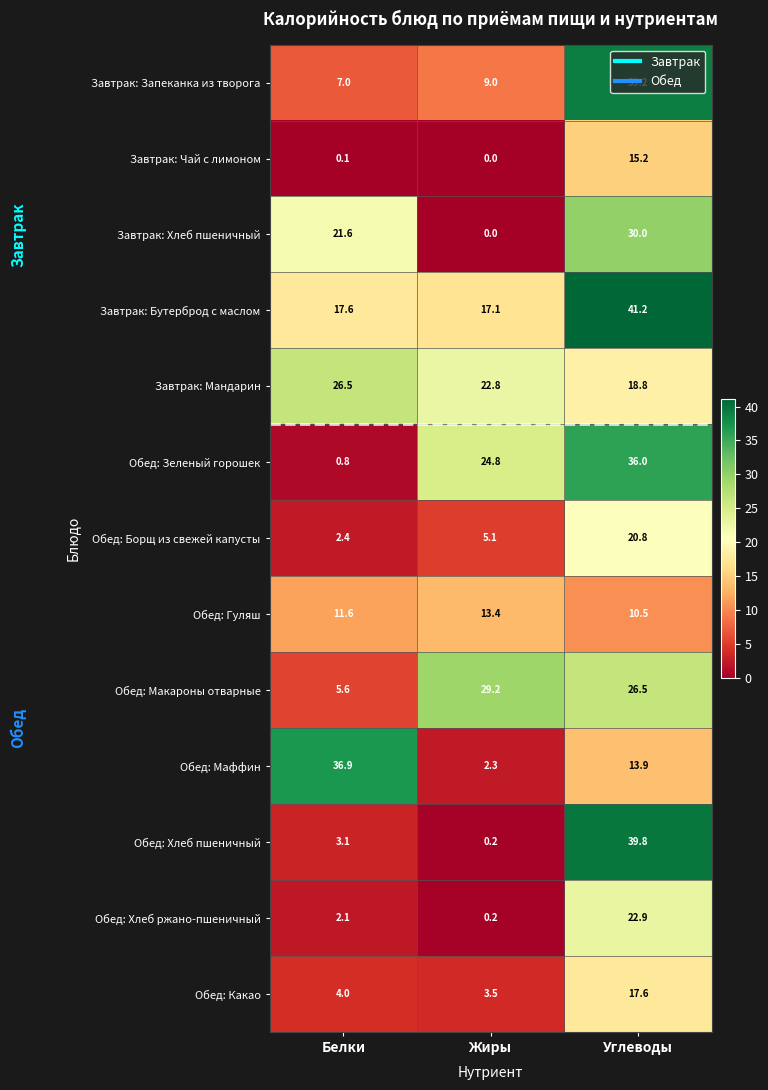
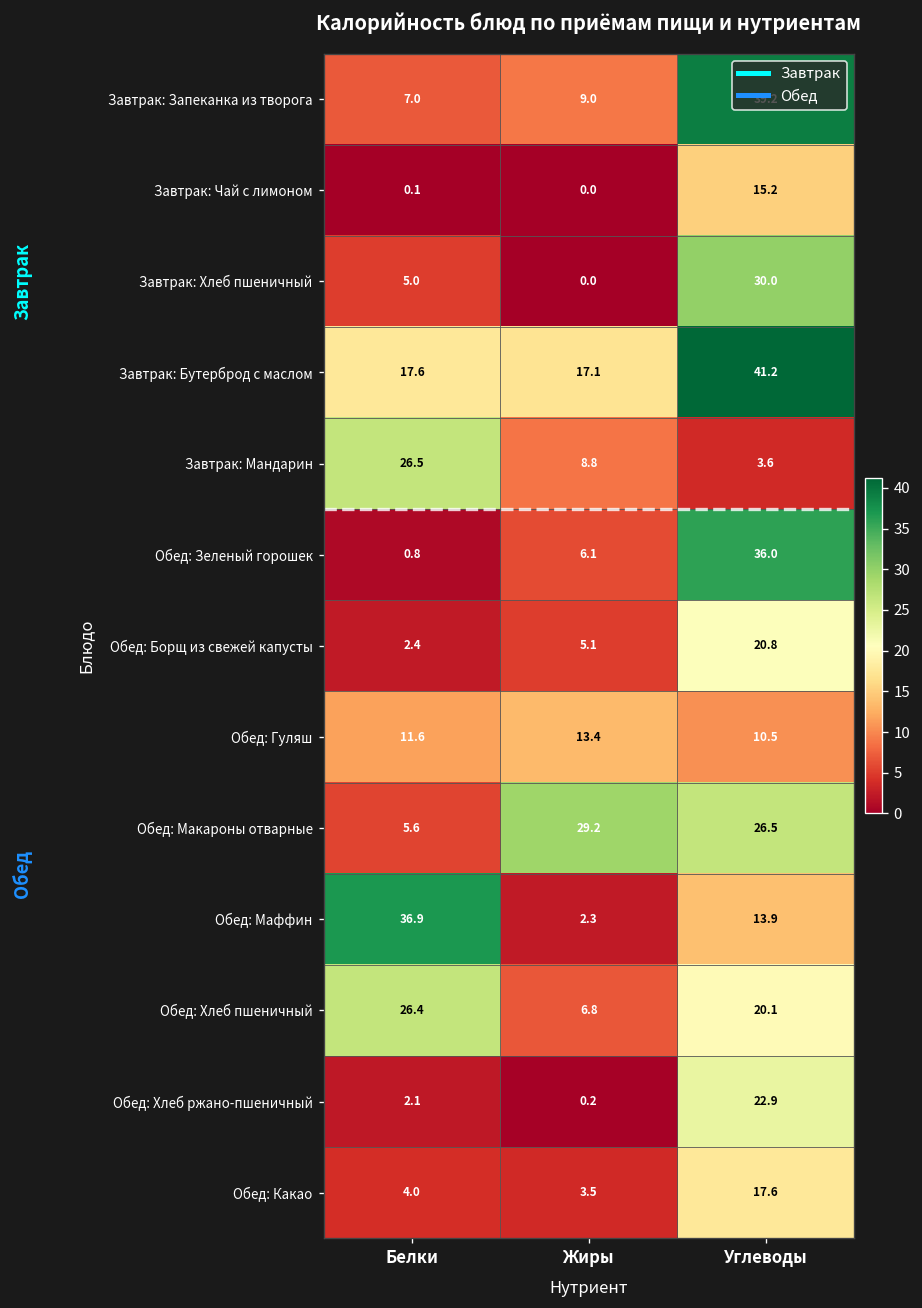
Завтрак: Хлеб пшеничный, Белки: 21.6 -> 5.0
Завтрак: Мандарин, Жиры: 22.8 -> 8.8
Завтрак: Мандарин, Углеводы: 18.8 -> 3.6
Обед: Зеленый горошек, Жиры: 24.8 -> 6.1
Обед: Хлеб пшеничный, Белки: 3.1 -> 26.4
Обед: Хлеб пшеничный, Жиры: 0.2 -> 6.8
Обед: Хлеб пшеничный, Углеводы: 39.8 -> 20.1
